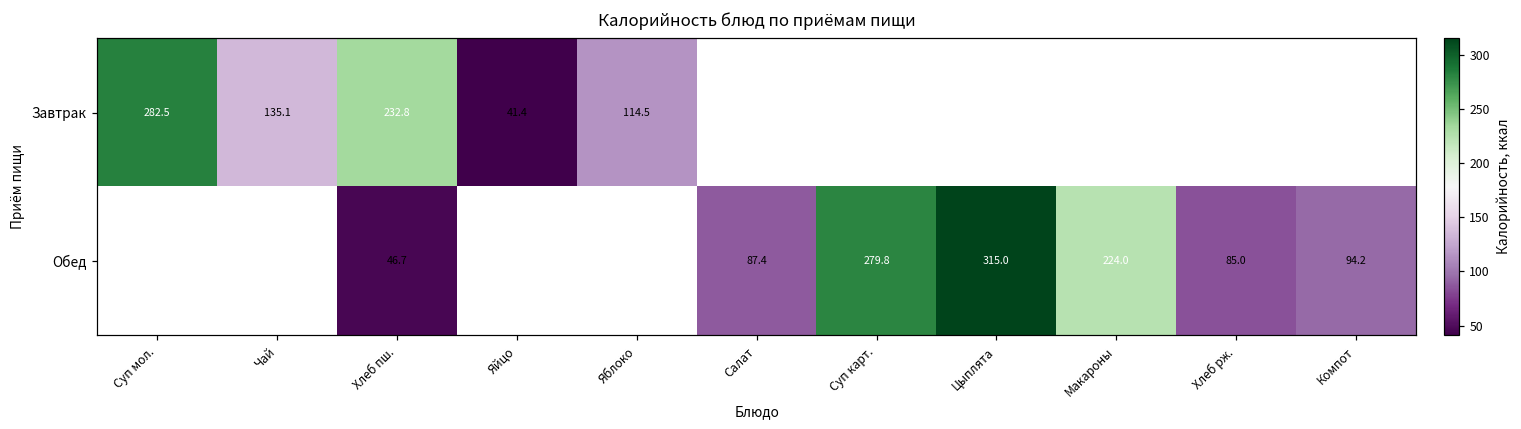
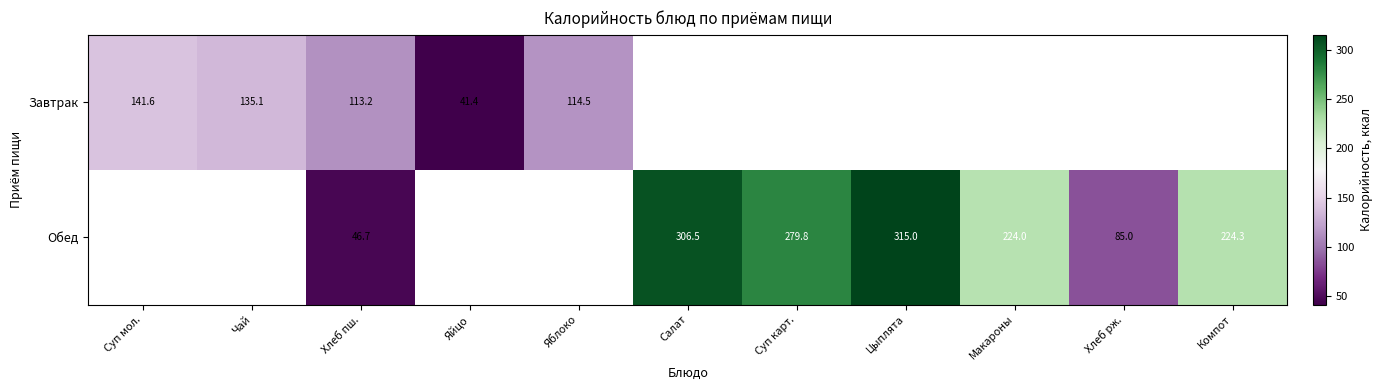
Завтрак, Суп мол.: 282.5 -> 141.6
Завтрак, Хлеб пш.: 232.8 -> 113.2
Обед, Салат: 87.4 -> 306.5
Обед, Компот: 94.2 -> 224.3
